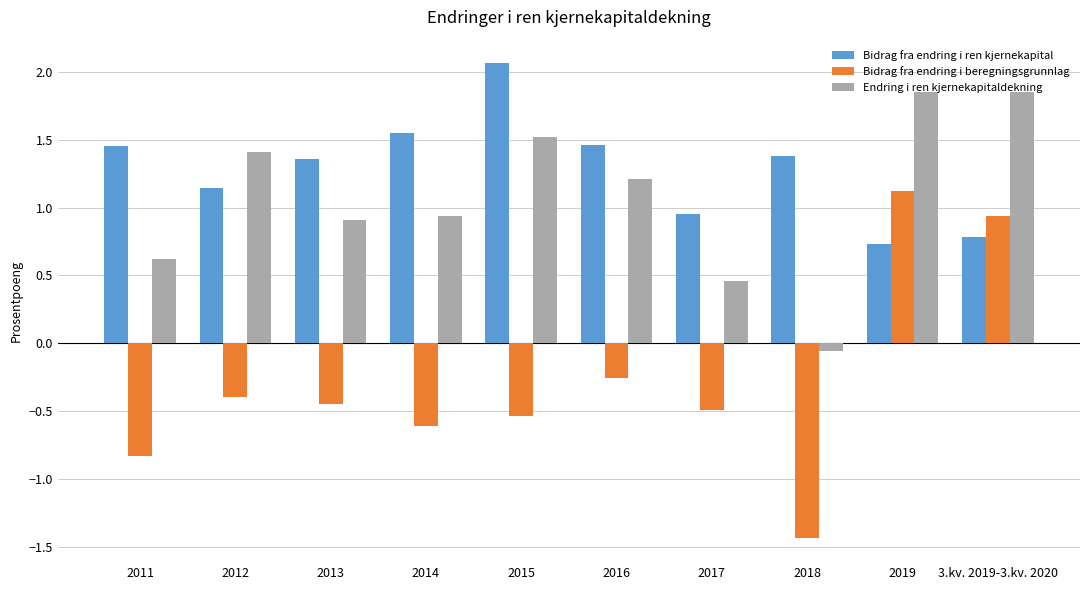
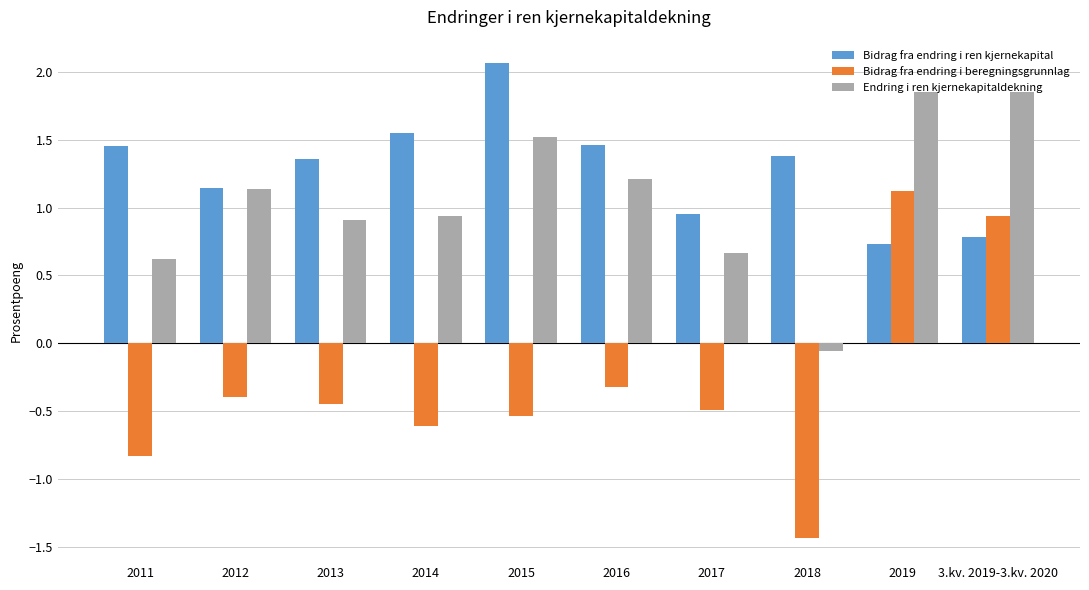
Endring i ren kjernekapitaldekning, 2012: 1.41 -> 1.14
Bidrag fra endring i beregningsgrunnlag, 2016: -0.25 -> -0.32
Endring i ren kjernekapitaldekning, 2017: 0.46 -> 0.67
